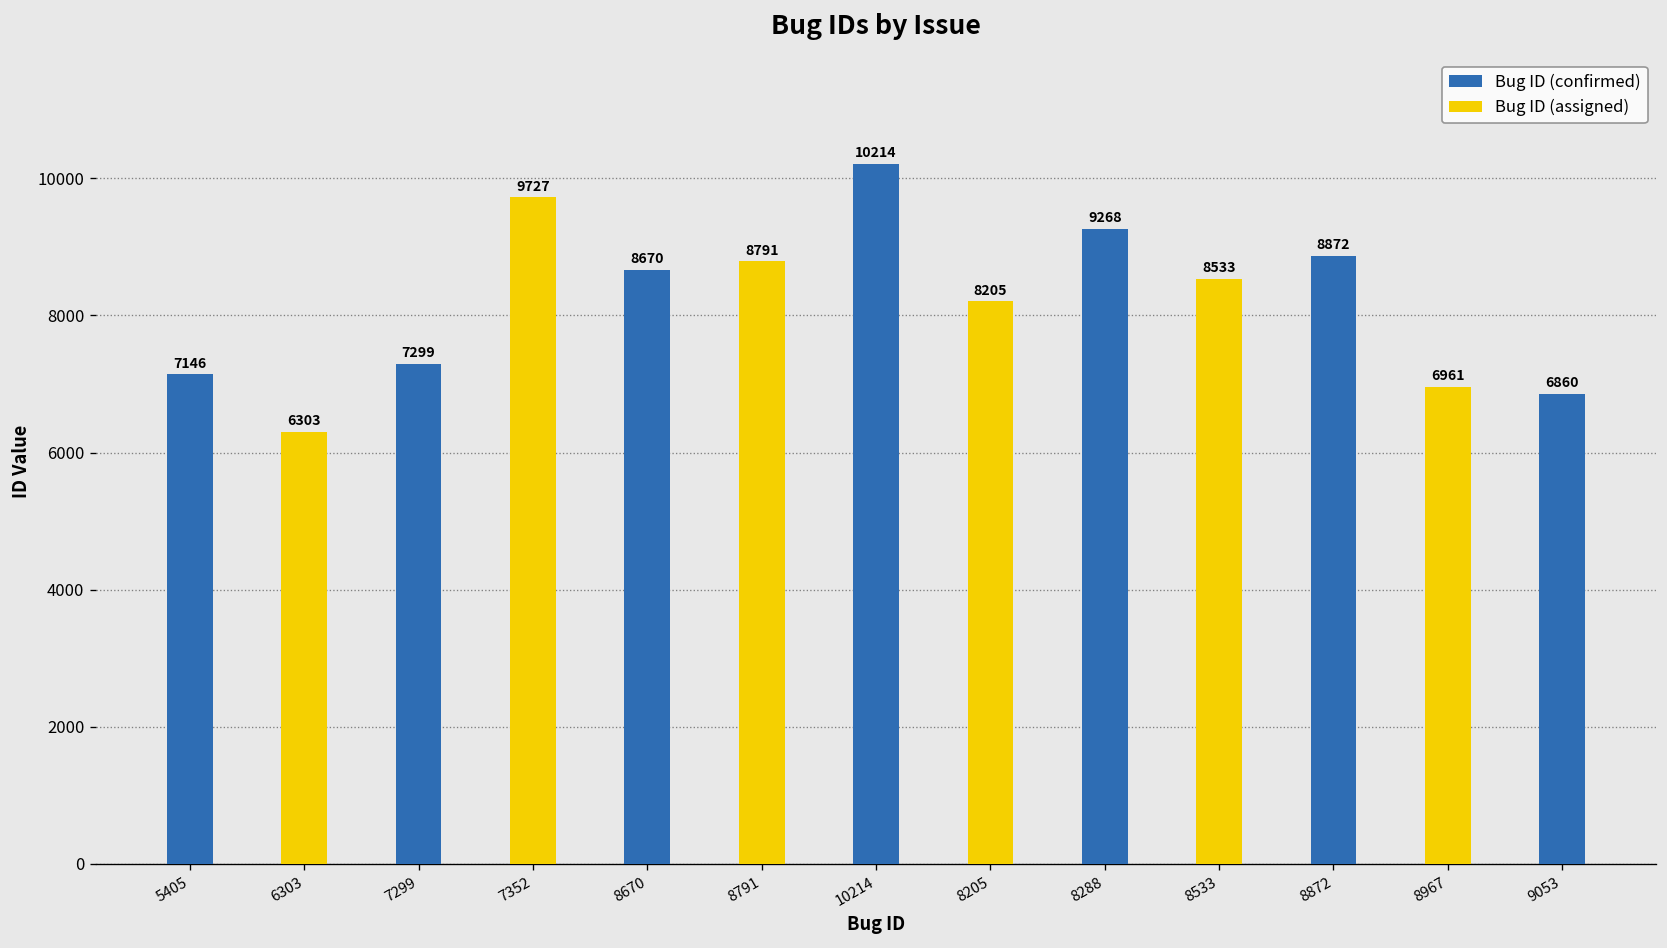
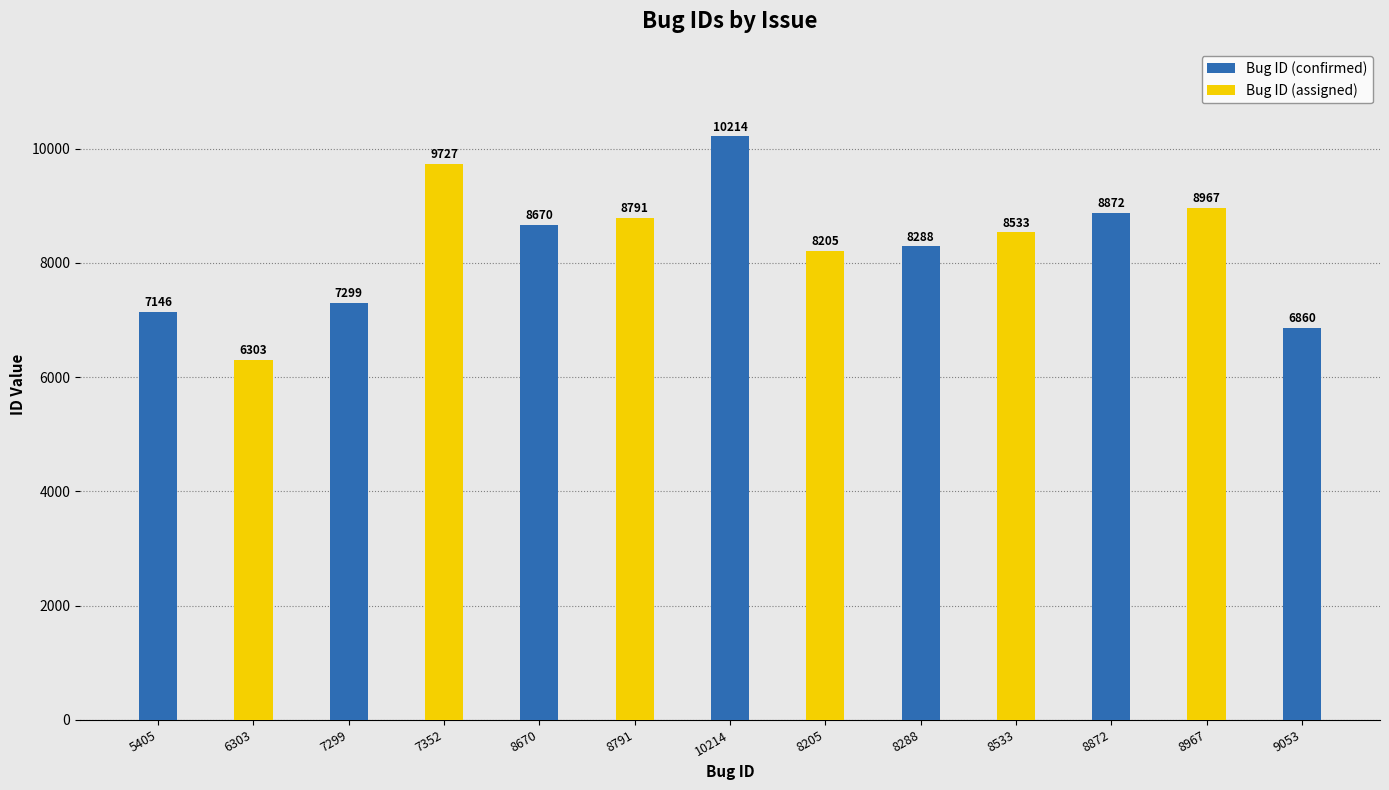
Bug ID (confirmed), 8288: 9268 -> 8288
Bug ID (assigned), 8967: 6961 -> 8967
